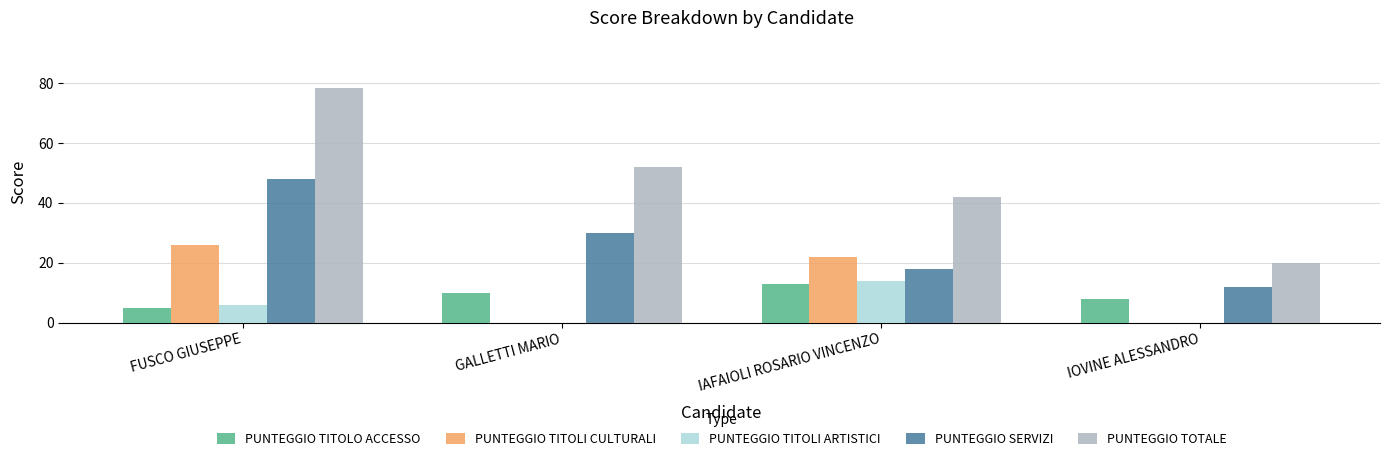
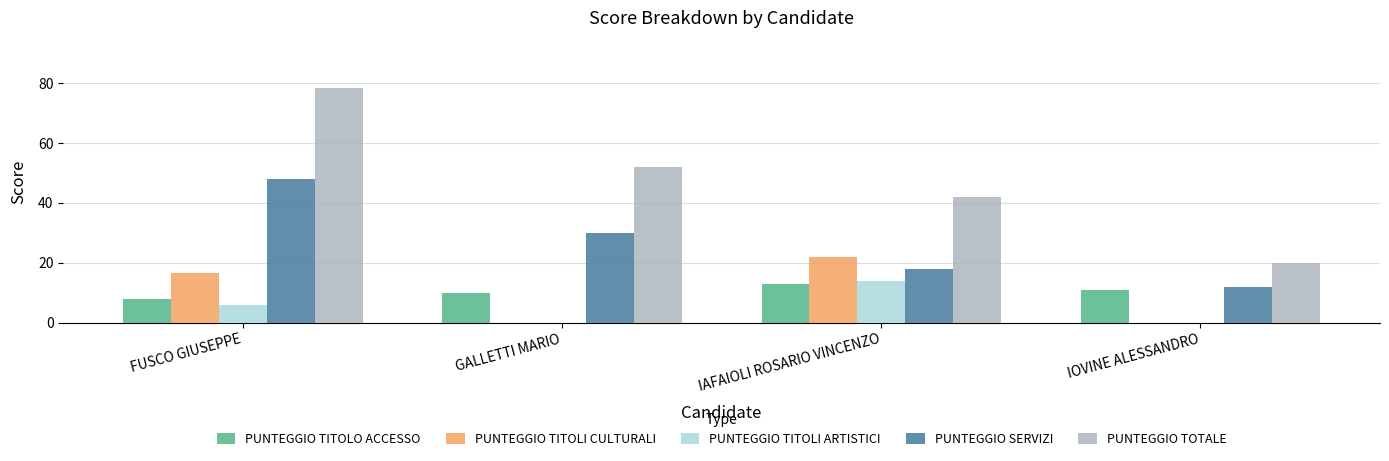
PUNTEGGIO TITOLO ACCESSO, FUSCO GIUSEPPE: 5 -> 8
PUNTEGGIO TITOLI CULTURALI, FUSCO GIUSEPPE: 26 -> 17
PUNTEGGIO TITOLO ACCESSO, IOVINE ALESSANDRO: 8 -> 11
